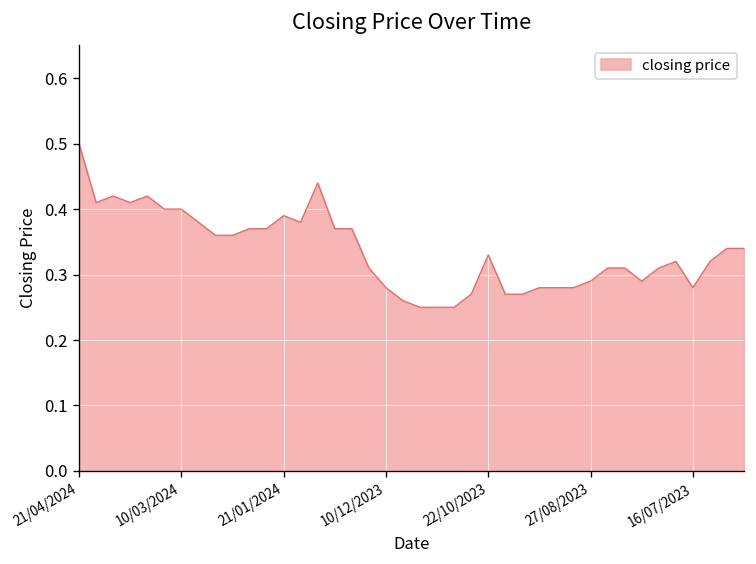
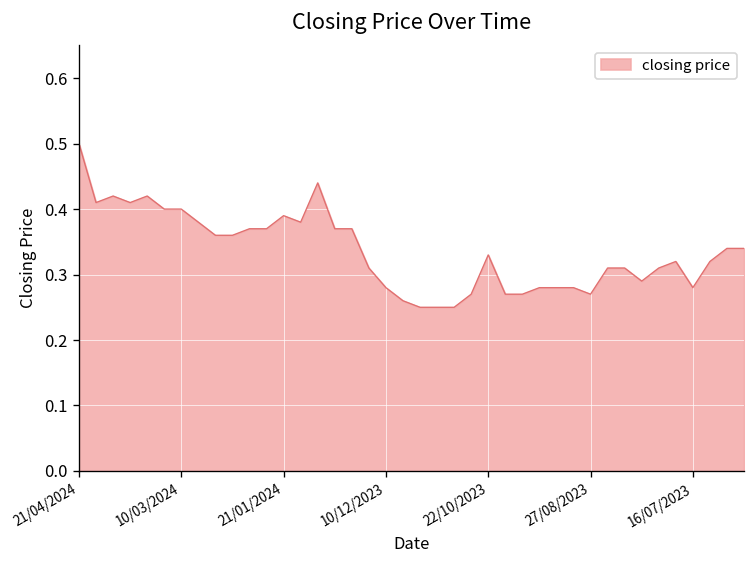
27/08/2023: 0.29 -> 0.27
